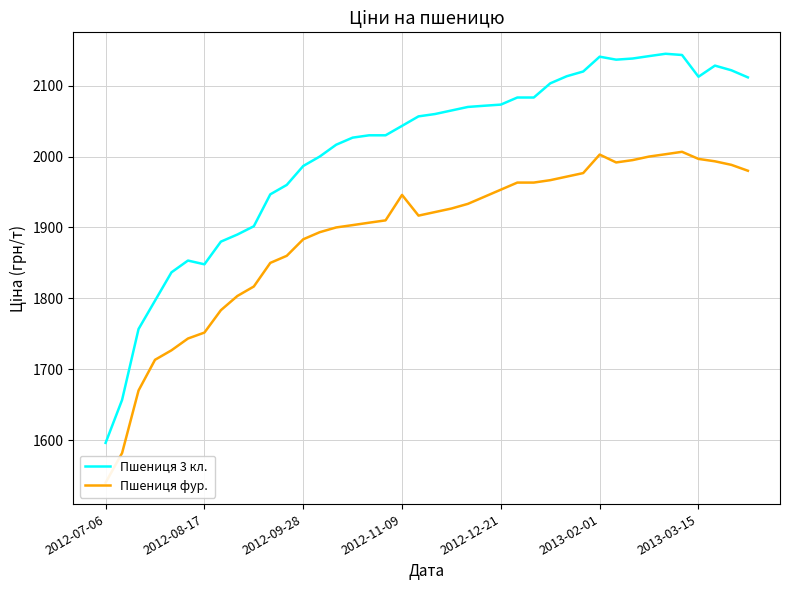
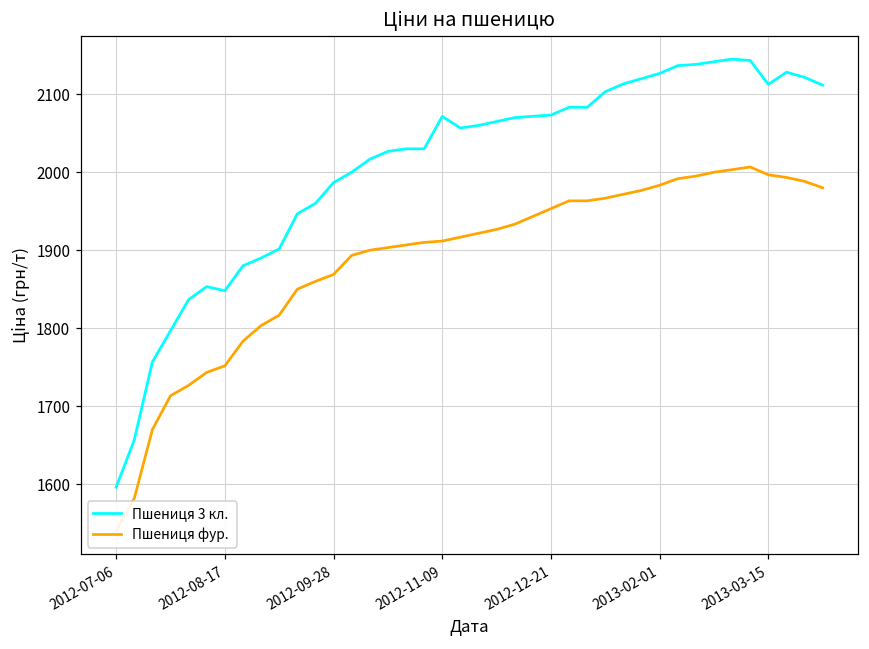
Пшениця фур., 2012-09-28: 1880 -> 1870
Пшениця 3 кл., 2012-11-09: 2040 -> 2070
Пшениця фур., 2012-11-09: 1950 -> 1910
Пшениця 3 кл., 2013-02-01: 2140 -> 2130
Пшениця фур., 2013-02-01: 2000 -> 1980
